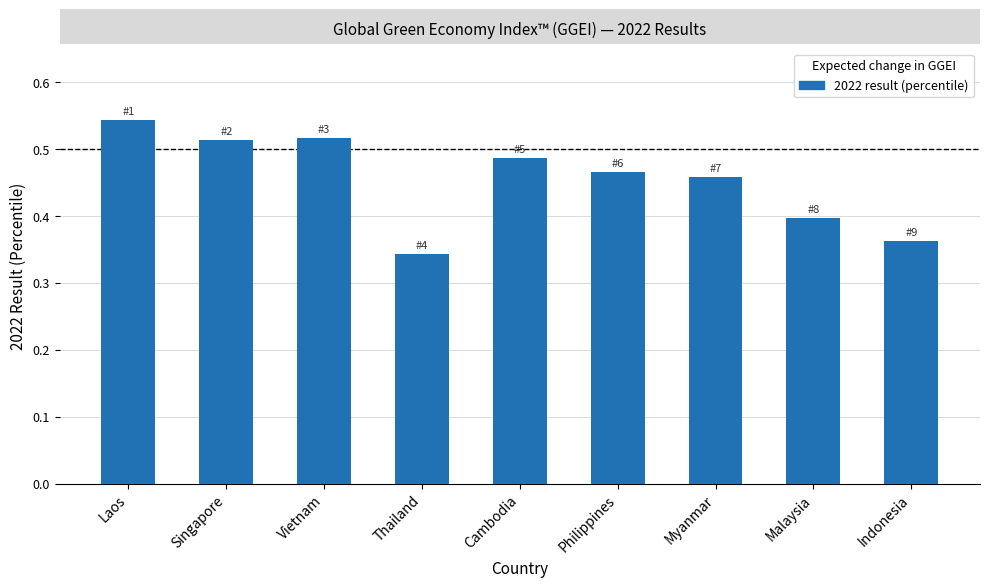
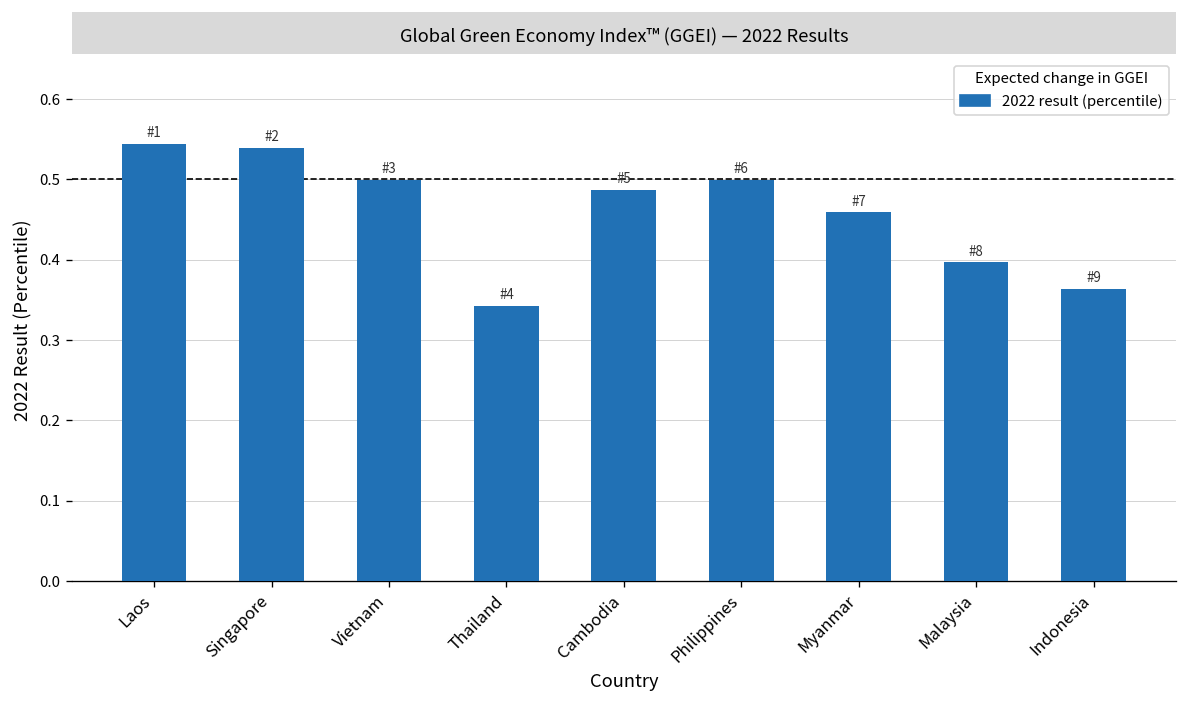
Singapore: 0.51 -> 0.54
Vietnam: 0.52 -> 0.50
Philippines: 0.47 -> 0.50
